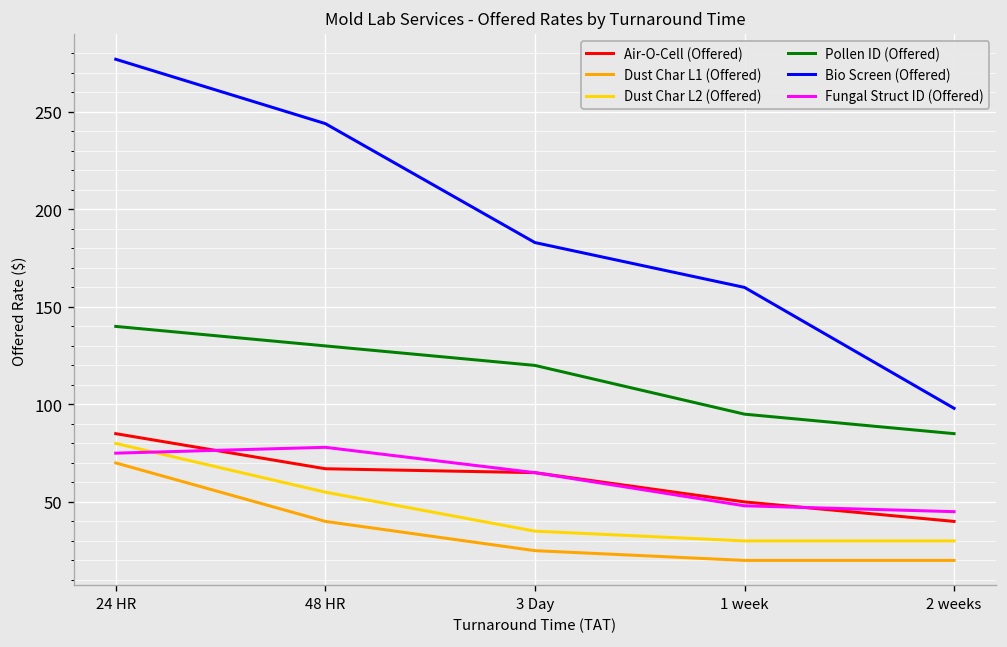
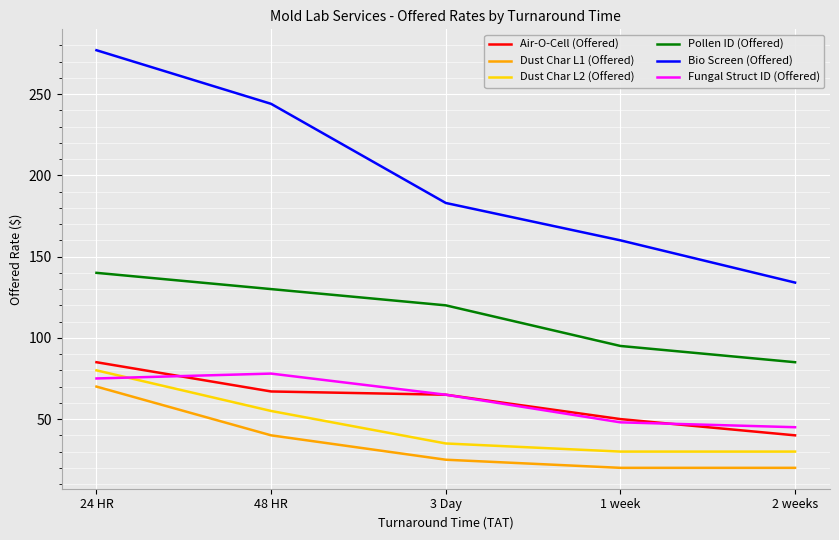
Bio Screen (Offered), 2 weeks: 98 -> 134
